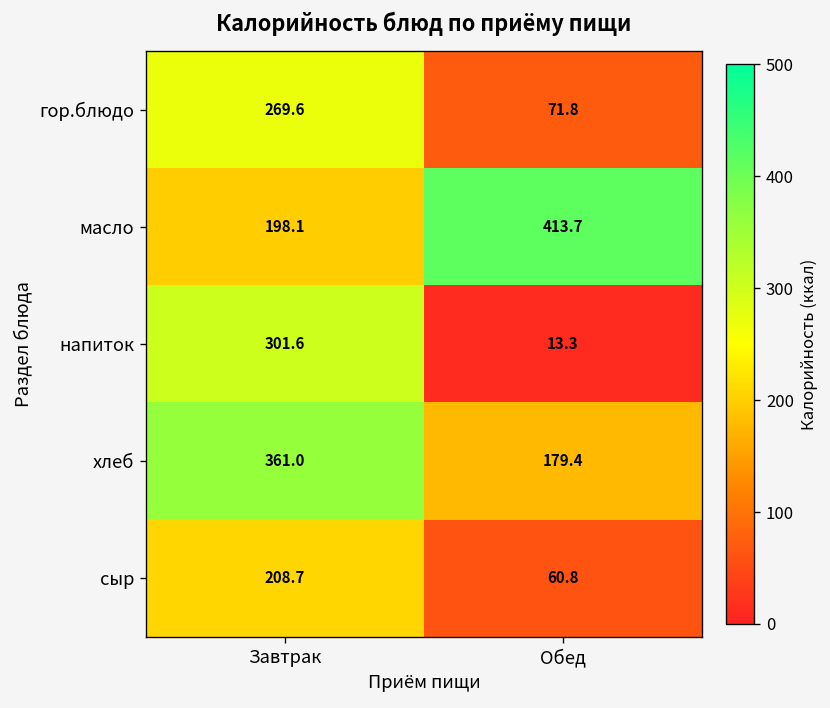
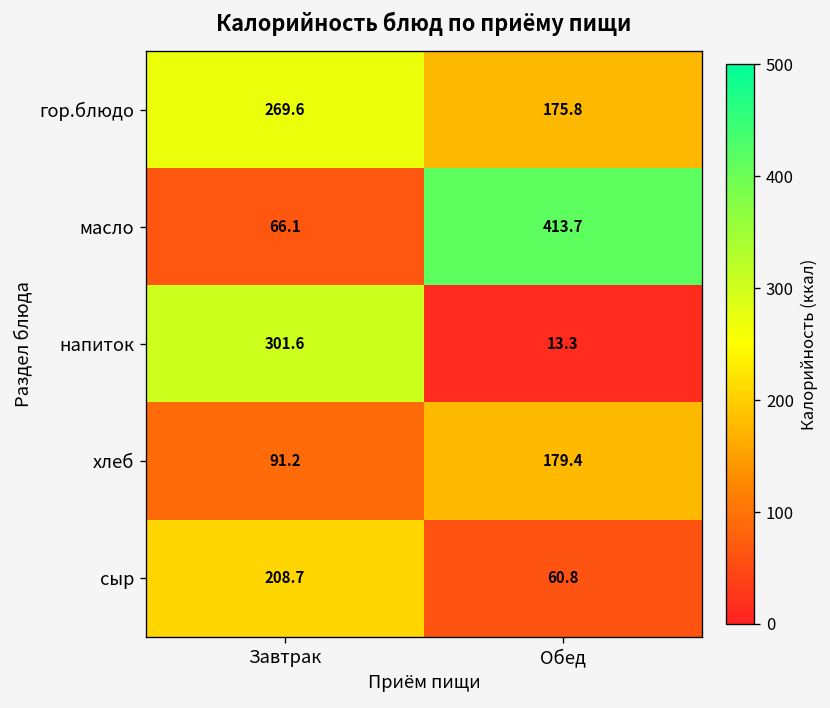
гор.блюдо, Обед: 71.8 -> 175.8
масло, Завтрак: 198.1 -> 66.1
хлеб, Завтрак: 361.0 -> 91.2
